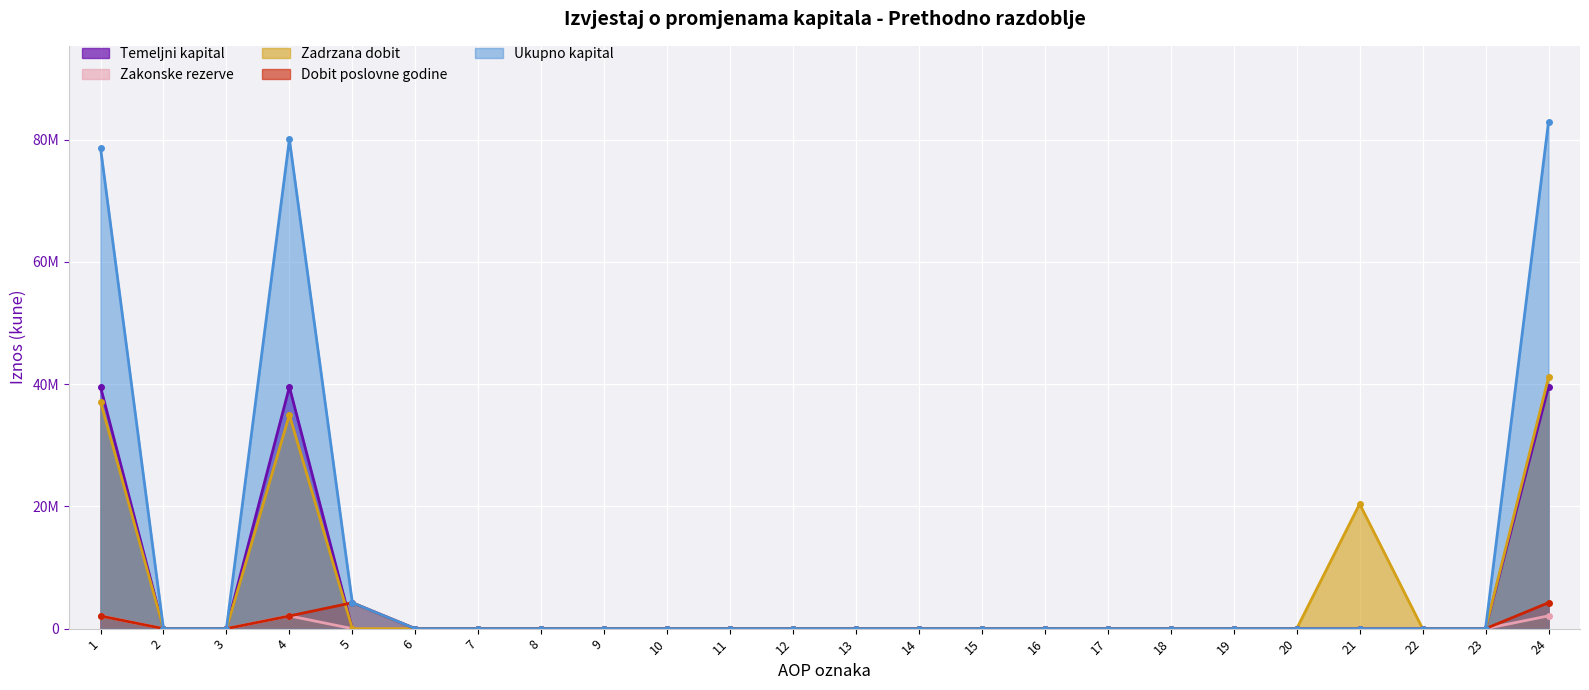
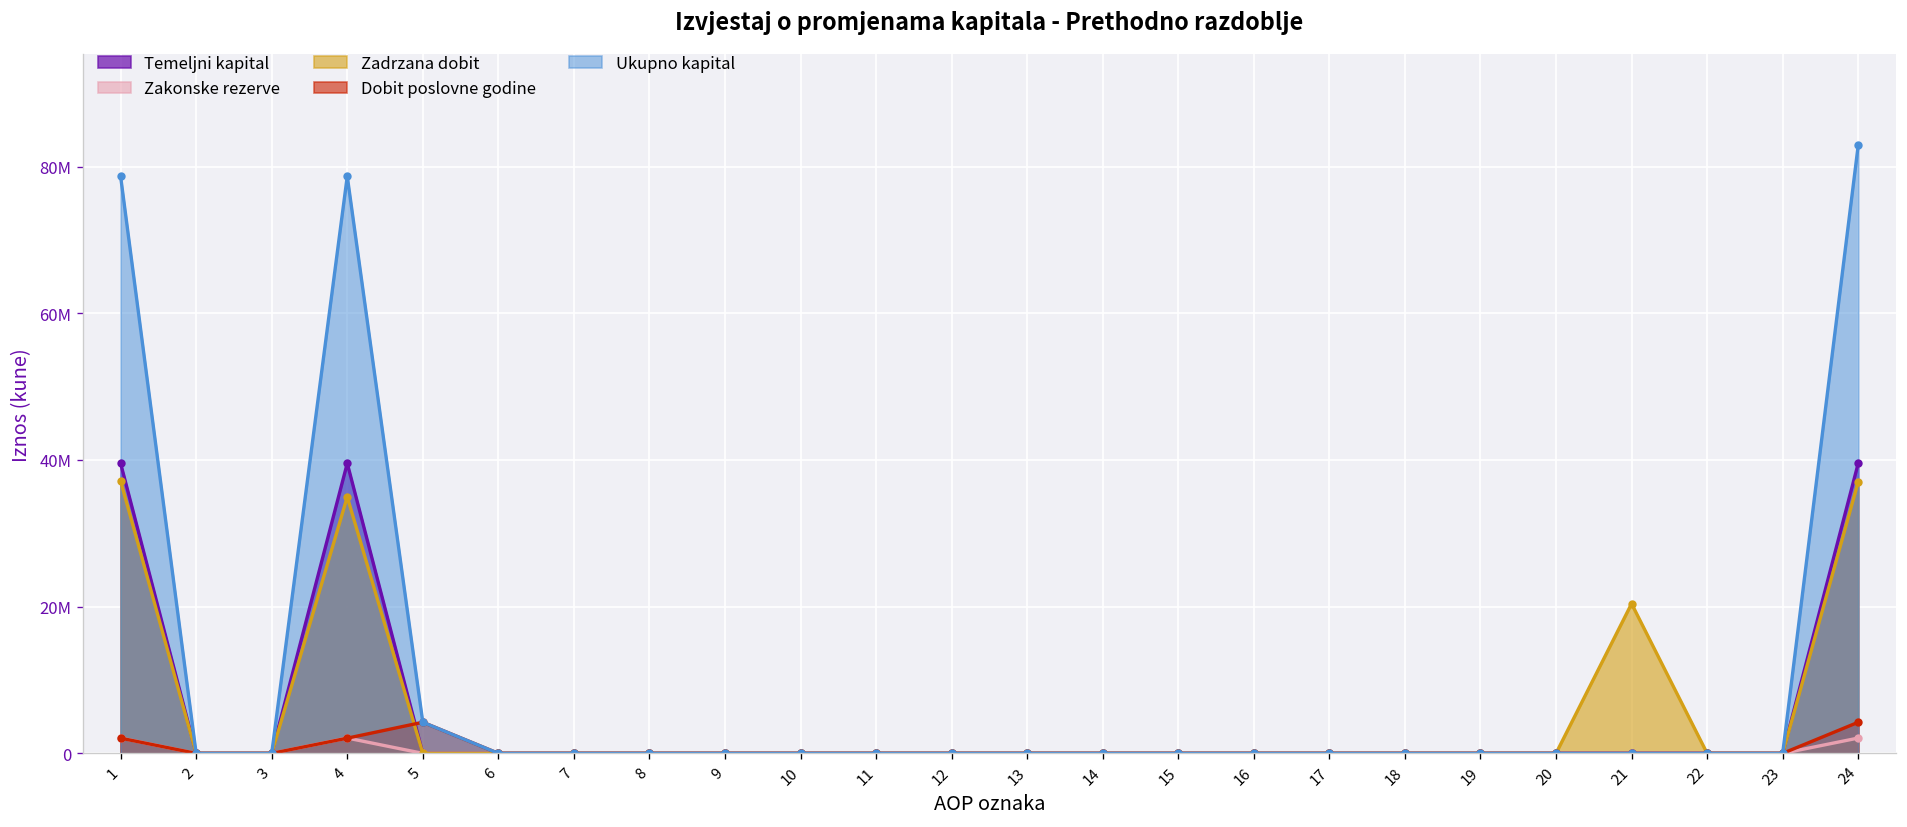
Ukupno kapital, 4: 80000000 -> 79000000
Zadrzana dobit, 24: 41000000 -> 37000000
